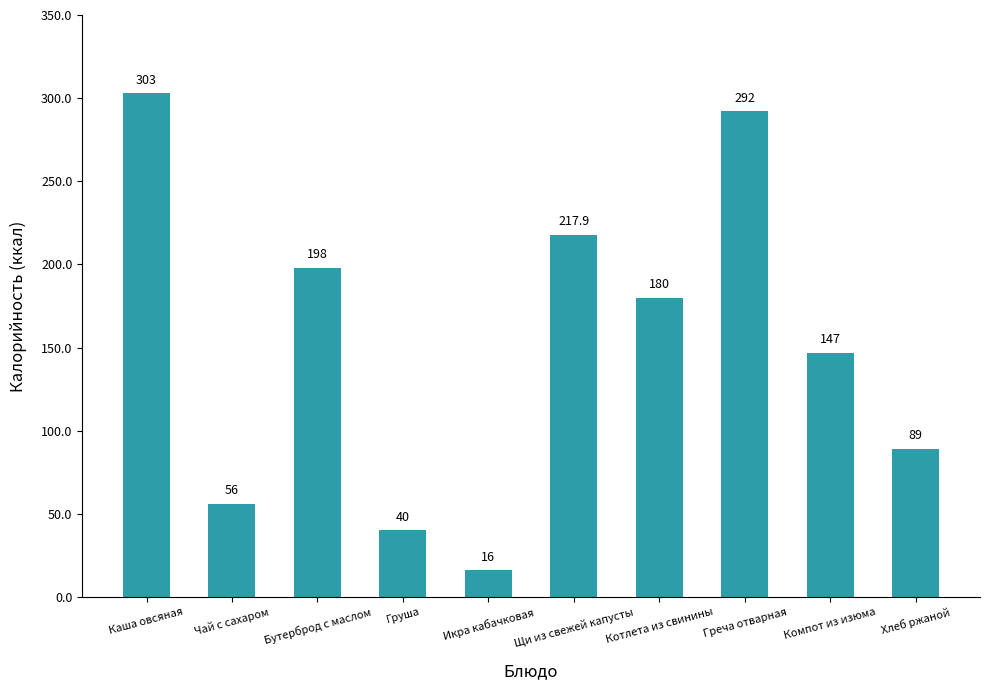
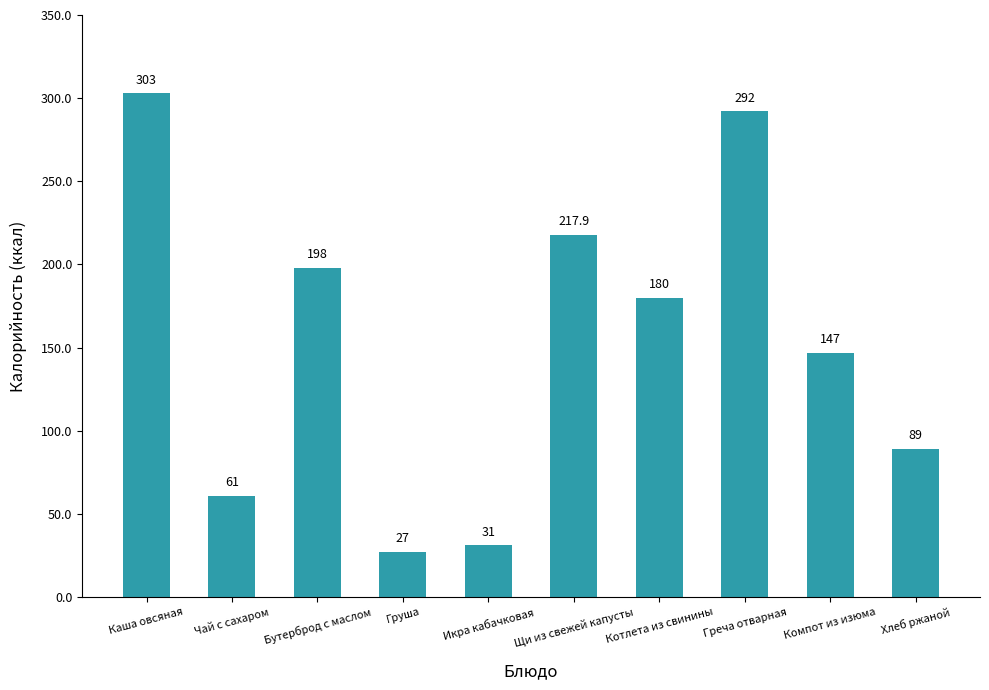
Чай с сахаром: 56 -> 61
Груша: 40 -> 27
Икра кабачковая: 16 -> 31
